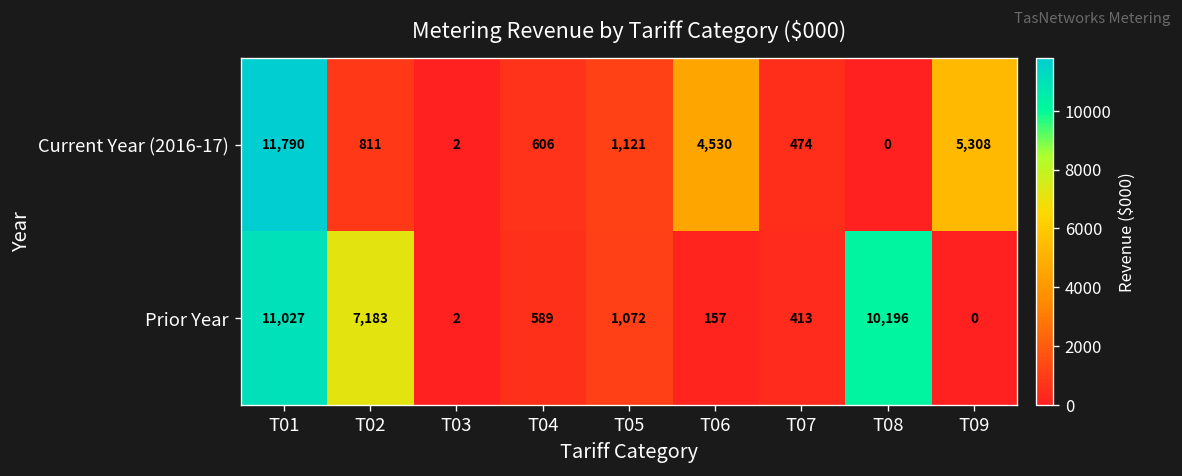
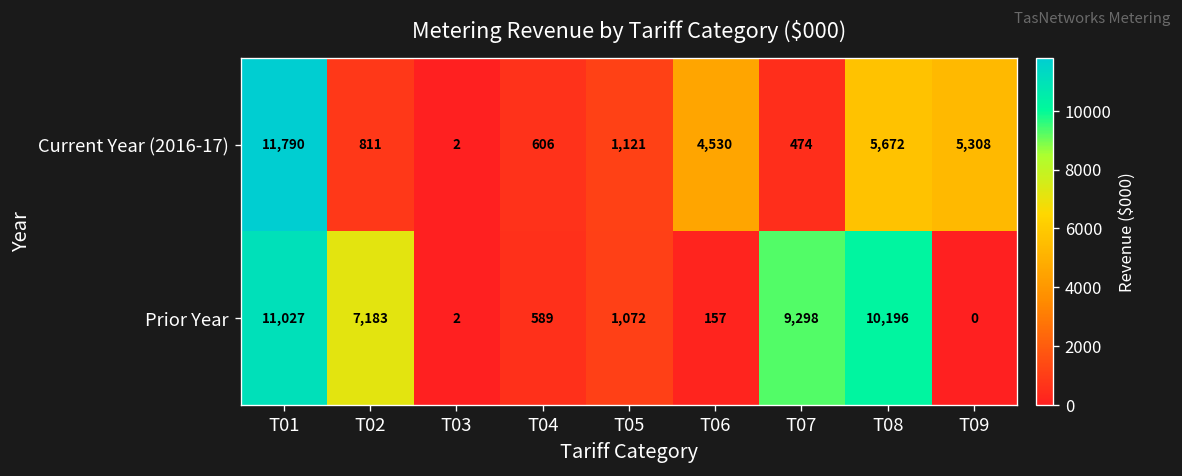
Current Year (2016-17), T08: 0 -> 5,672
Prior Year, T07: 413 -> 9,298
